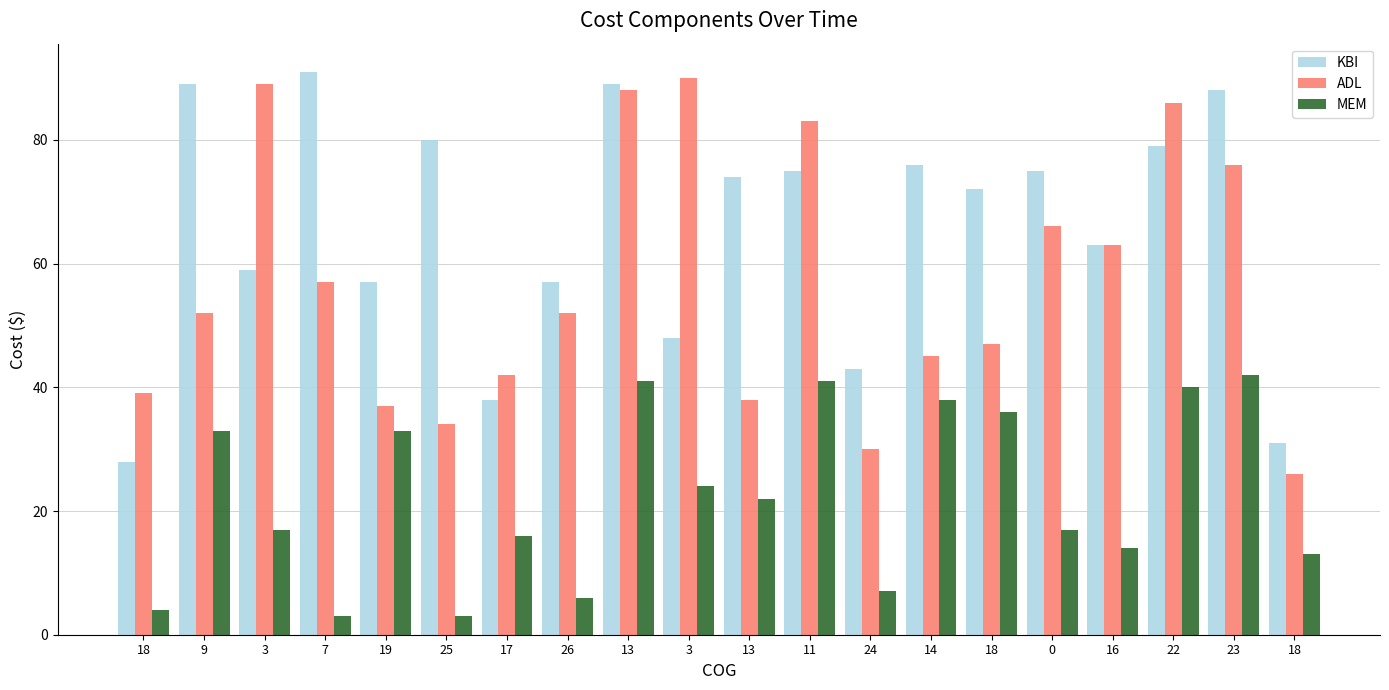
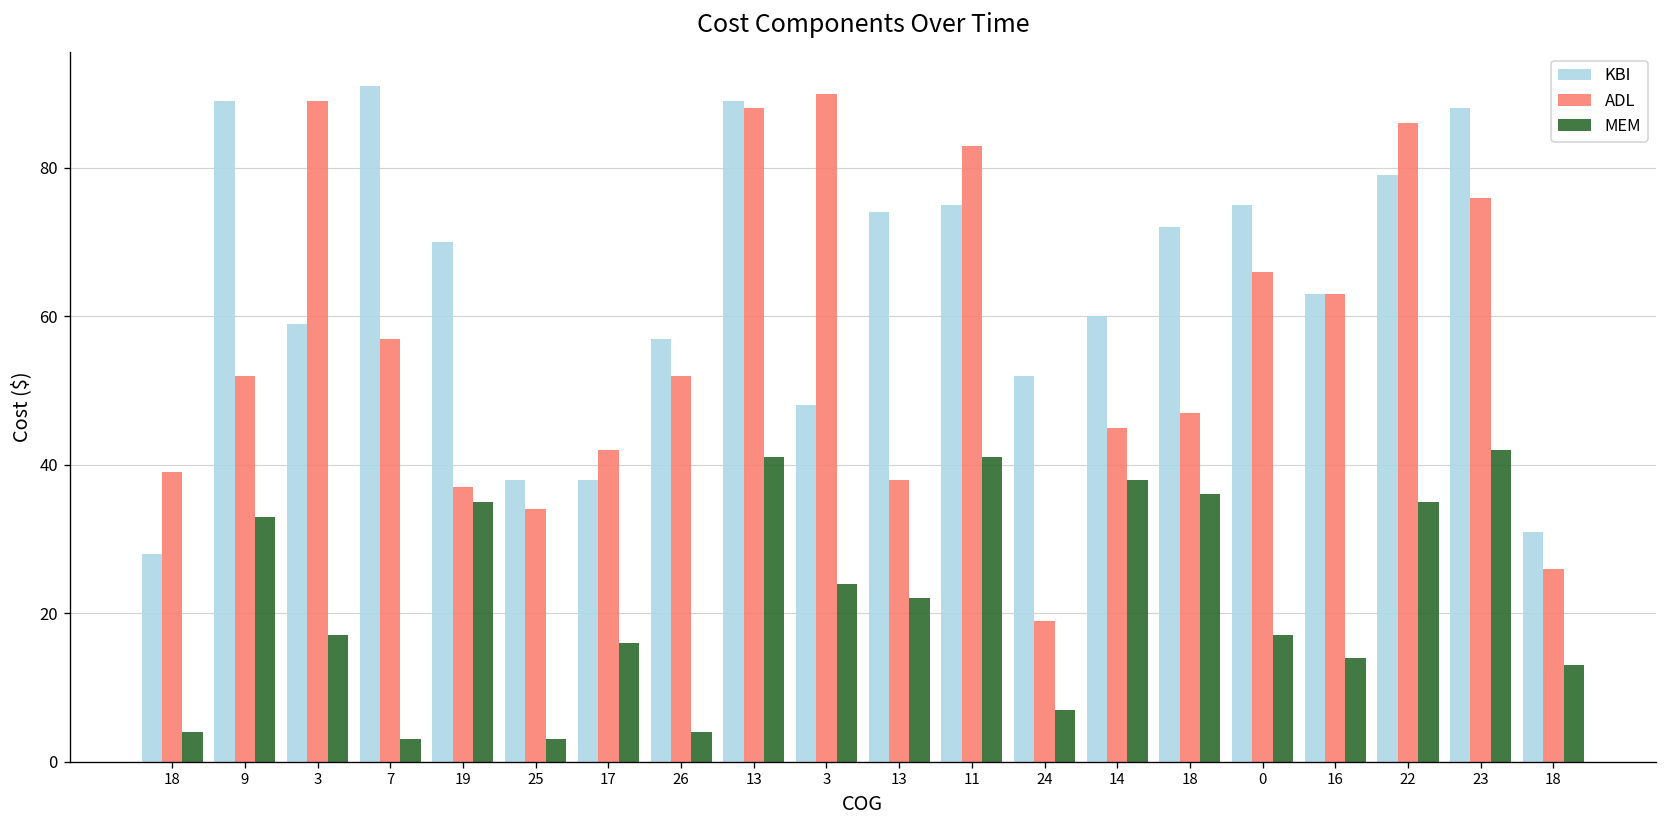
KBI, 19: 57 -> 70
MEM, 19: 33 -> 35
KBI, 25: 80 -> 38
MEM, 26: 6 -> 4
KBI, 24: 43 -> 52
ADL, 24: 30 -> 19
KBI, 14: 76 -> 60
MEM, 22: 40 -> 35
